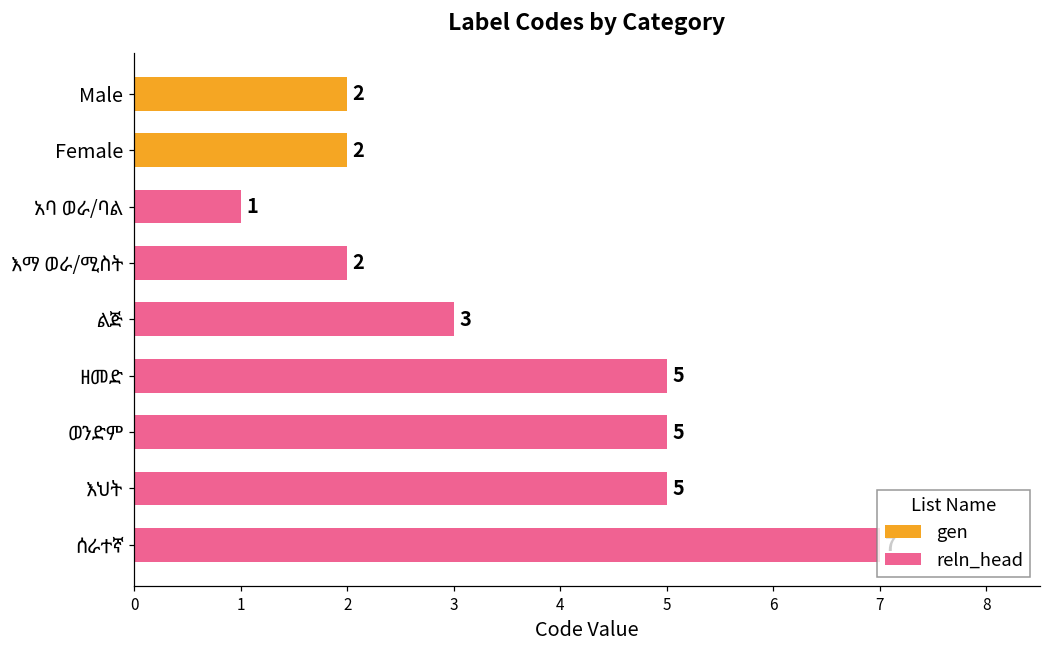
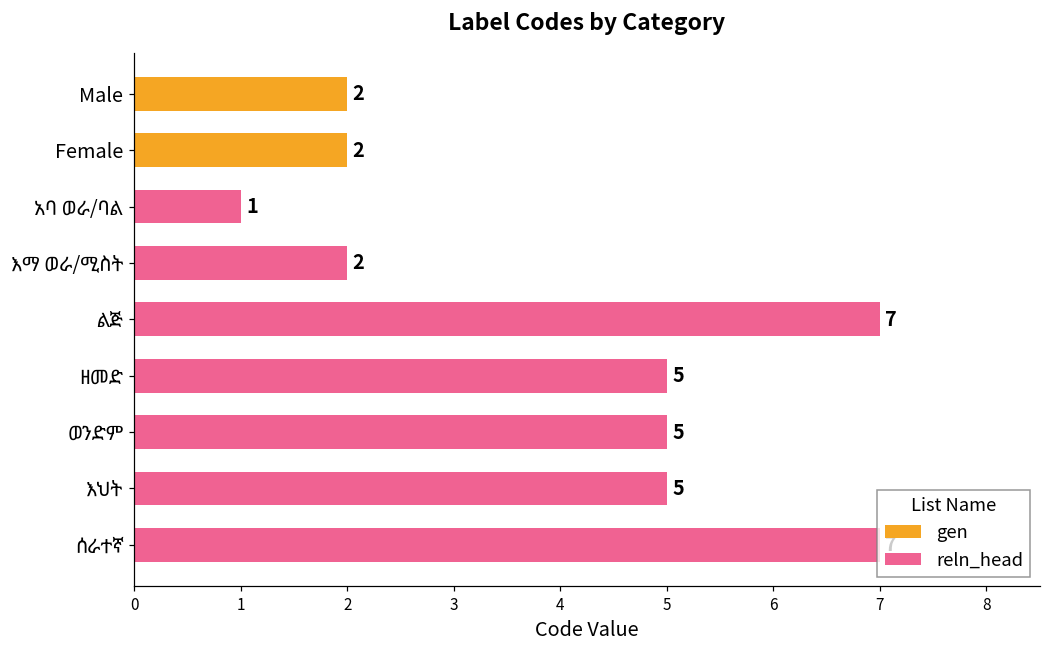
reln_head, ልጅ: 3 -> 7
